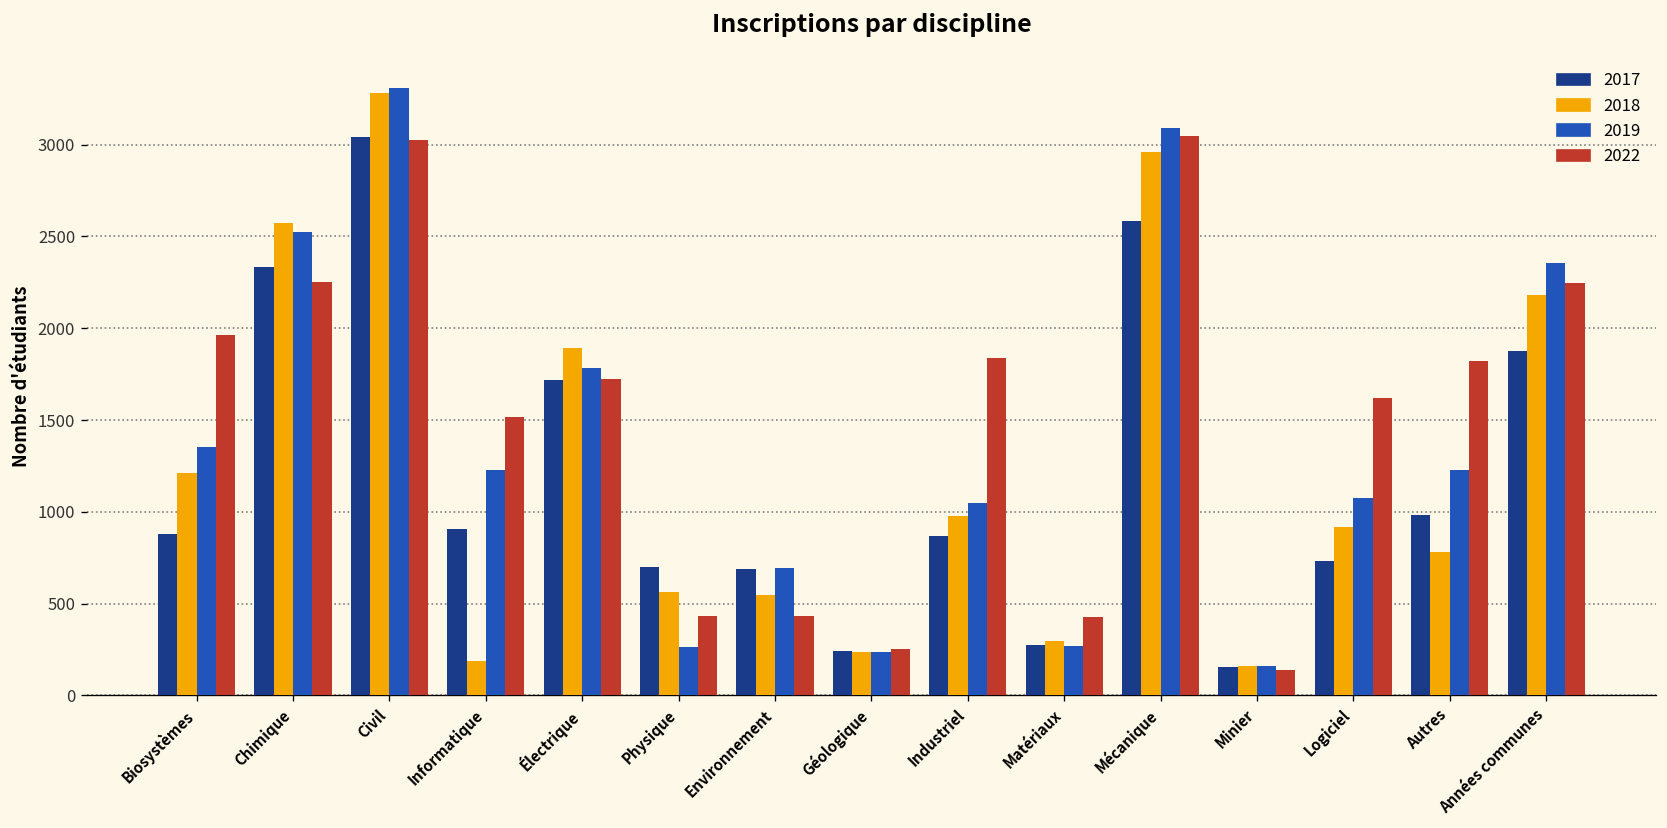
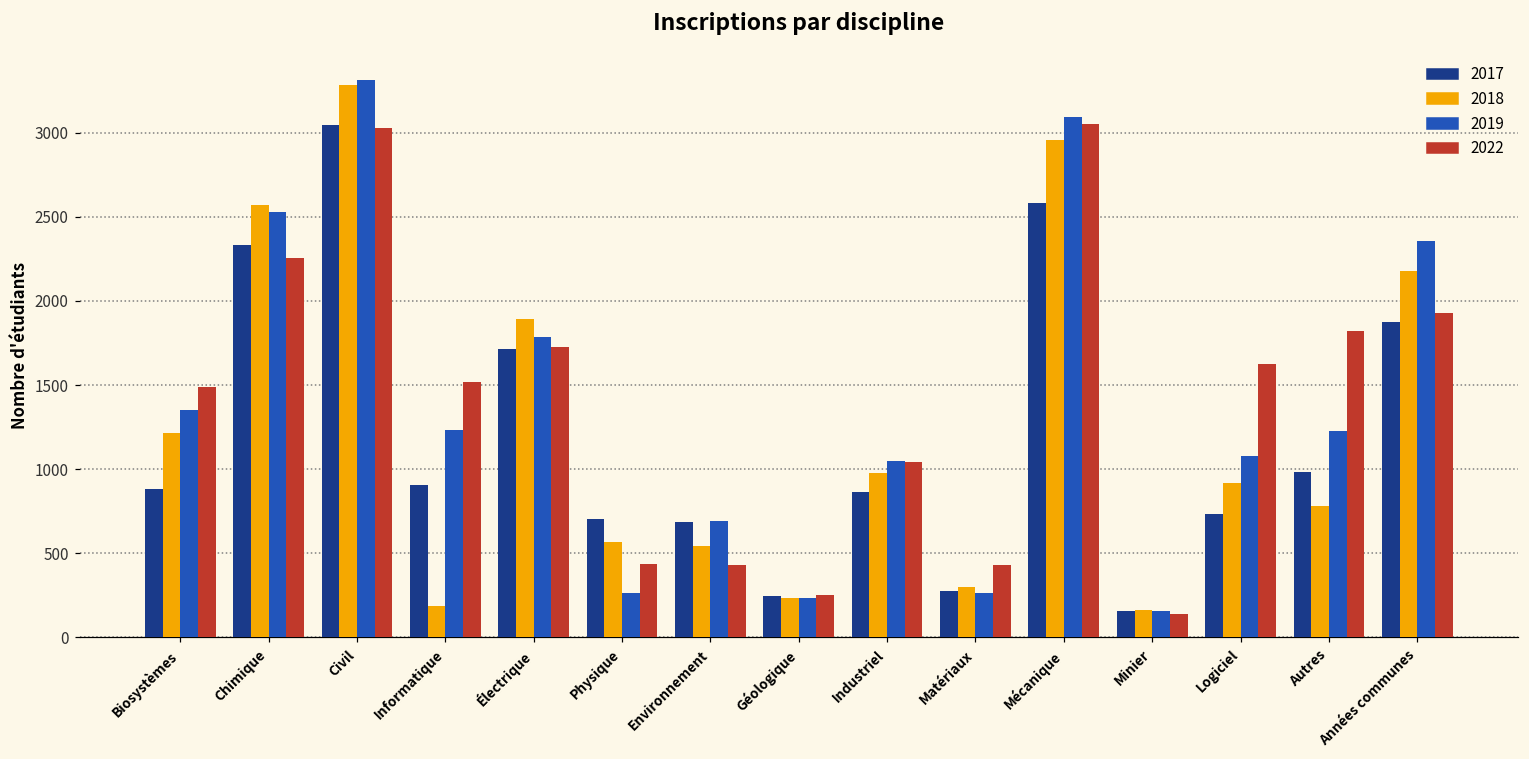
2022, Biosystèmes: 1960 -> 1490
2022, Industriel: 1840 -> 1040
2022, Années communes: 2250 -> 1930
